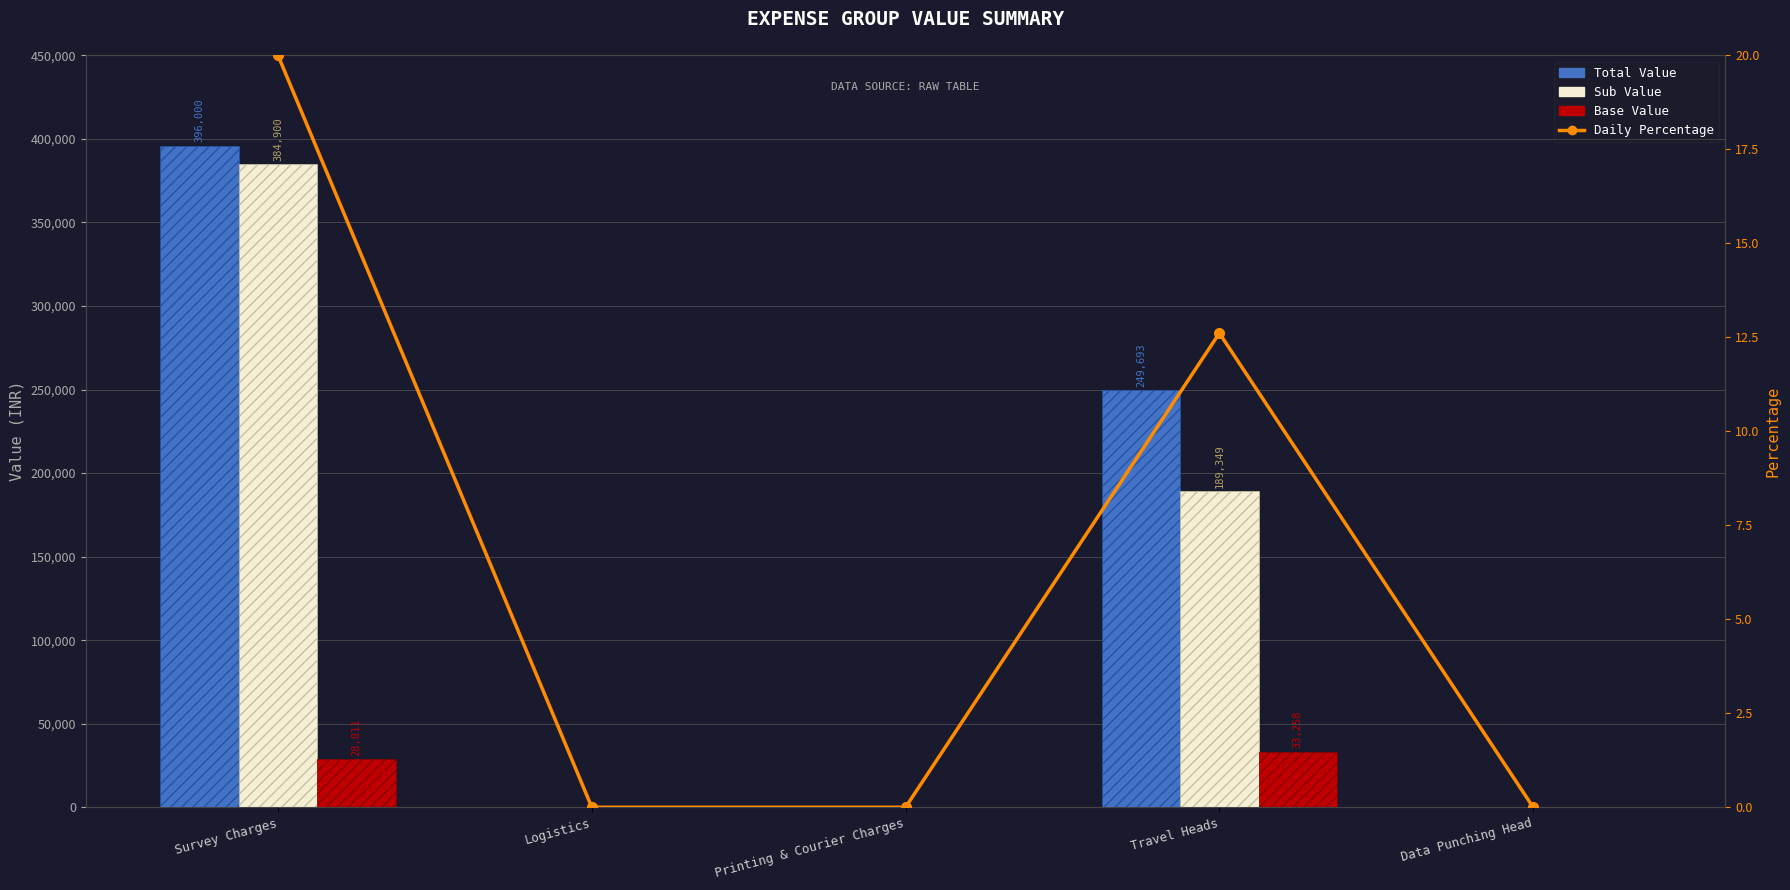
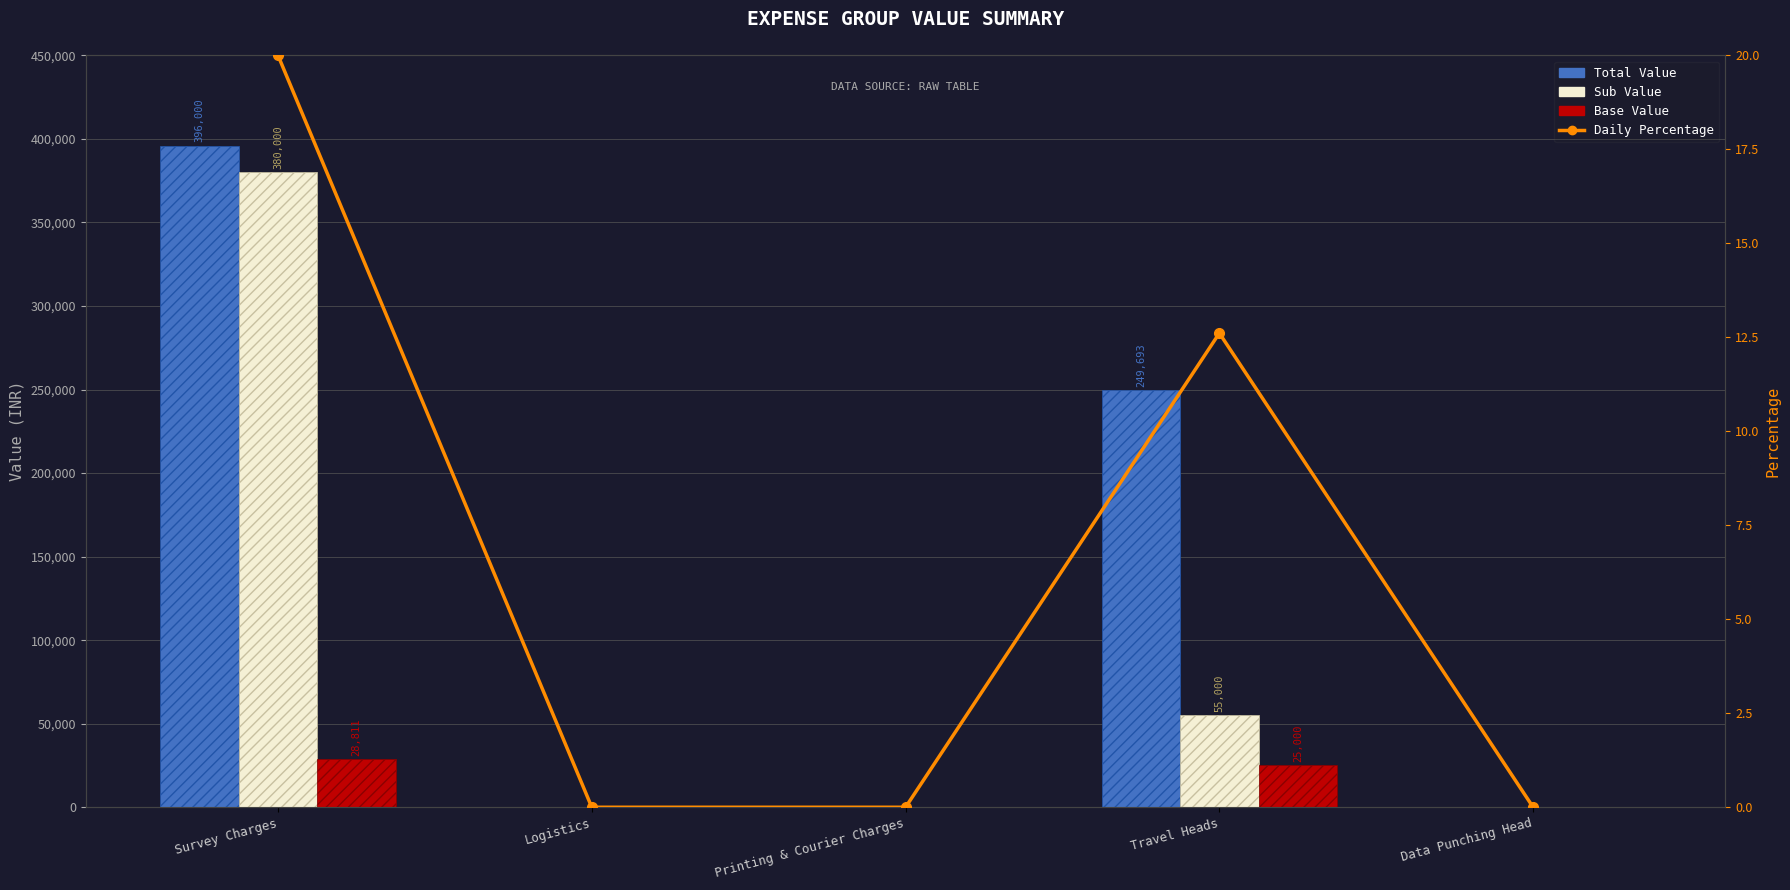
Sub Value, Survey Charges: 384,900 -> 380,000
Sub Value, Travel Heads: 189,349 -> 55,000
Base Value, Travel Heads: 33,258 -> 25,000
